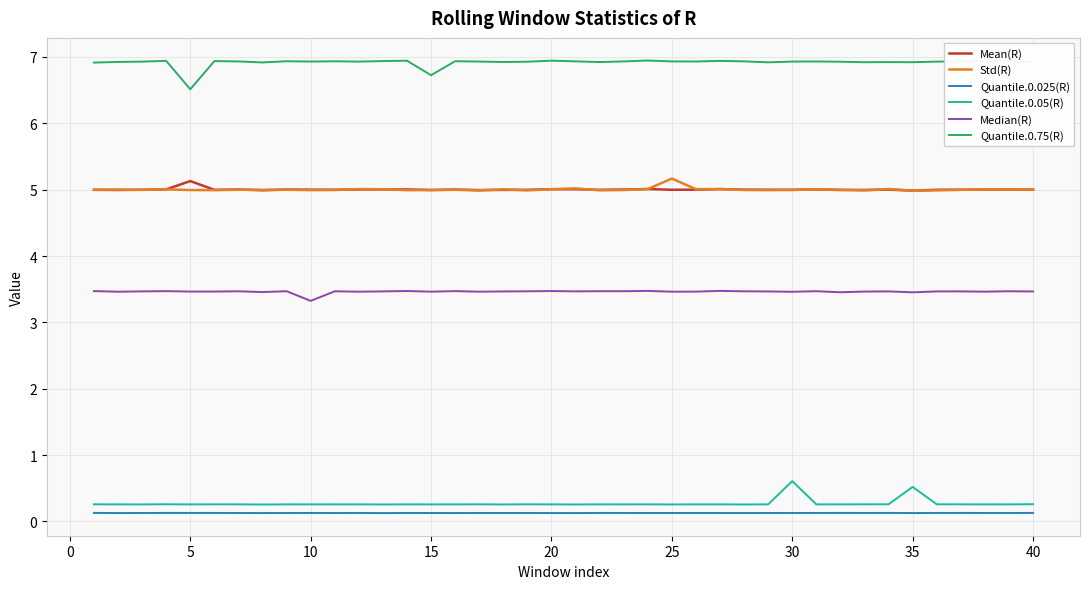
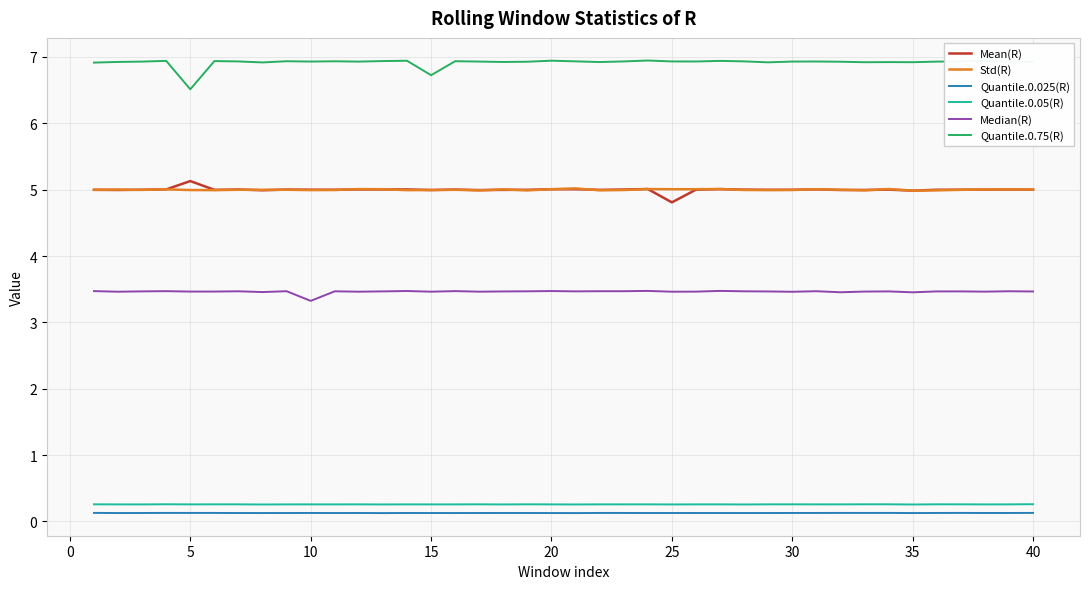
Mean(R), 25: 5.0 -> 4.8
Std(R), 25: 5.2 -> 5.0
Quantile.0.05(R), 30: 0.6 -> 0.3
Quantile.0.05(R), 35: 0.5 -> 0.3
